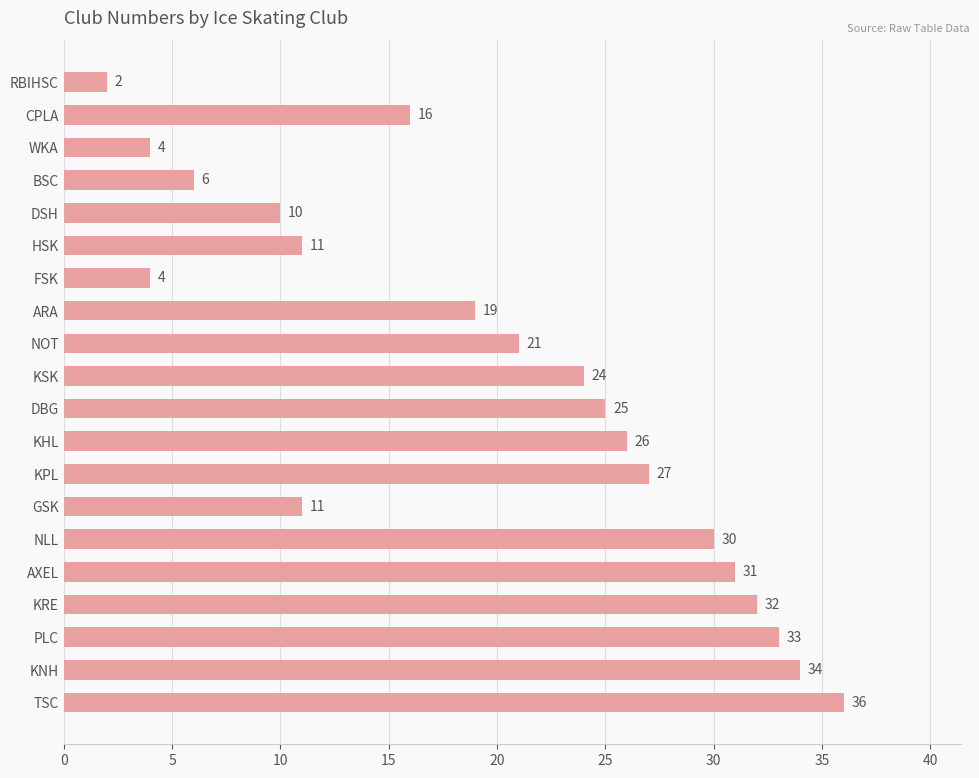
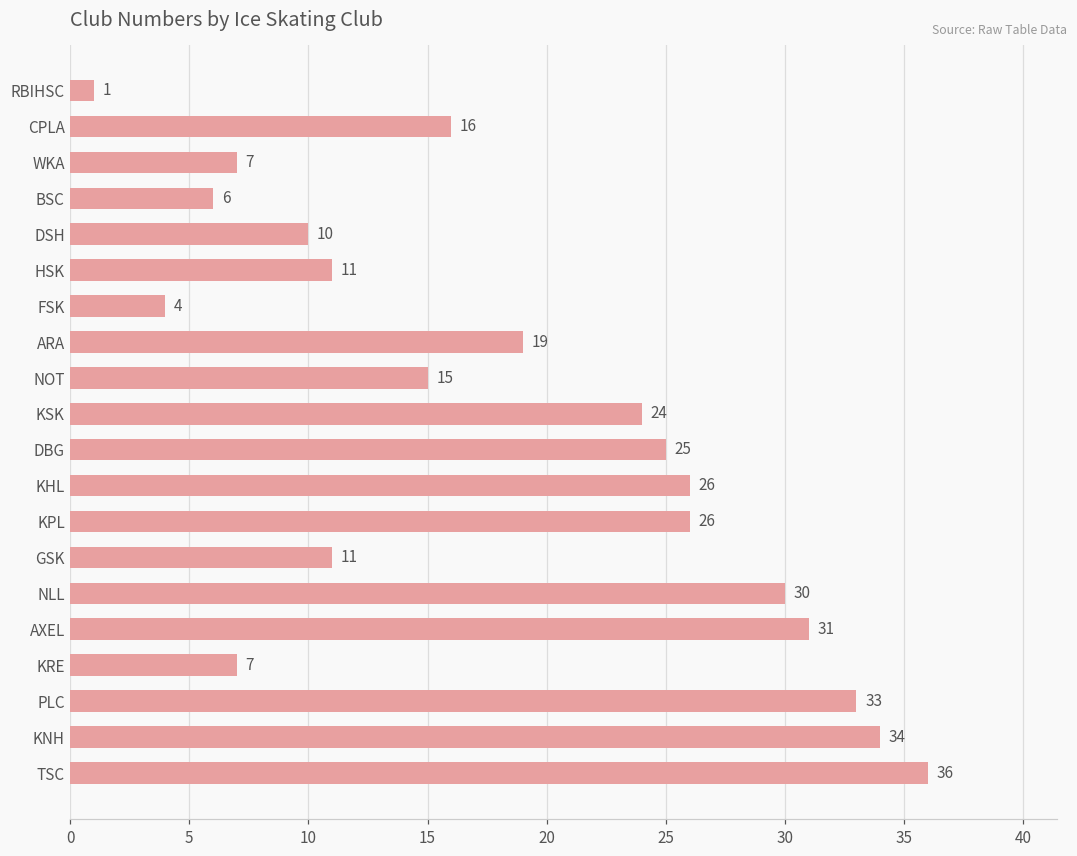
RBIHSC: 2 -> 1
WKA: 4 -> 7
NOT: 21 -> 15
KPL: 27 -> 26
KRE: 32 -> 7
